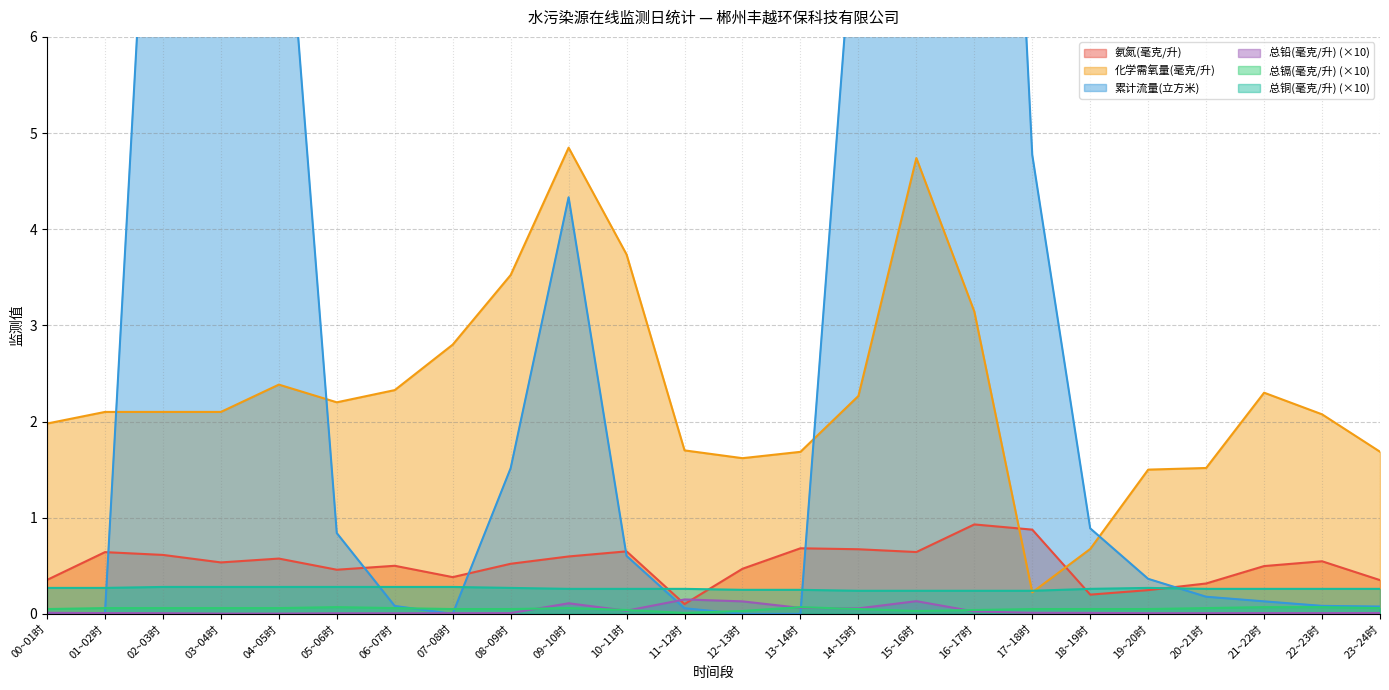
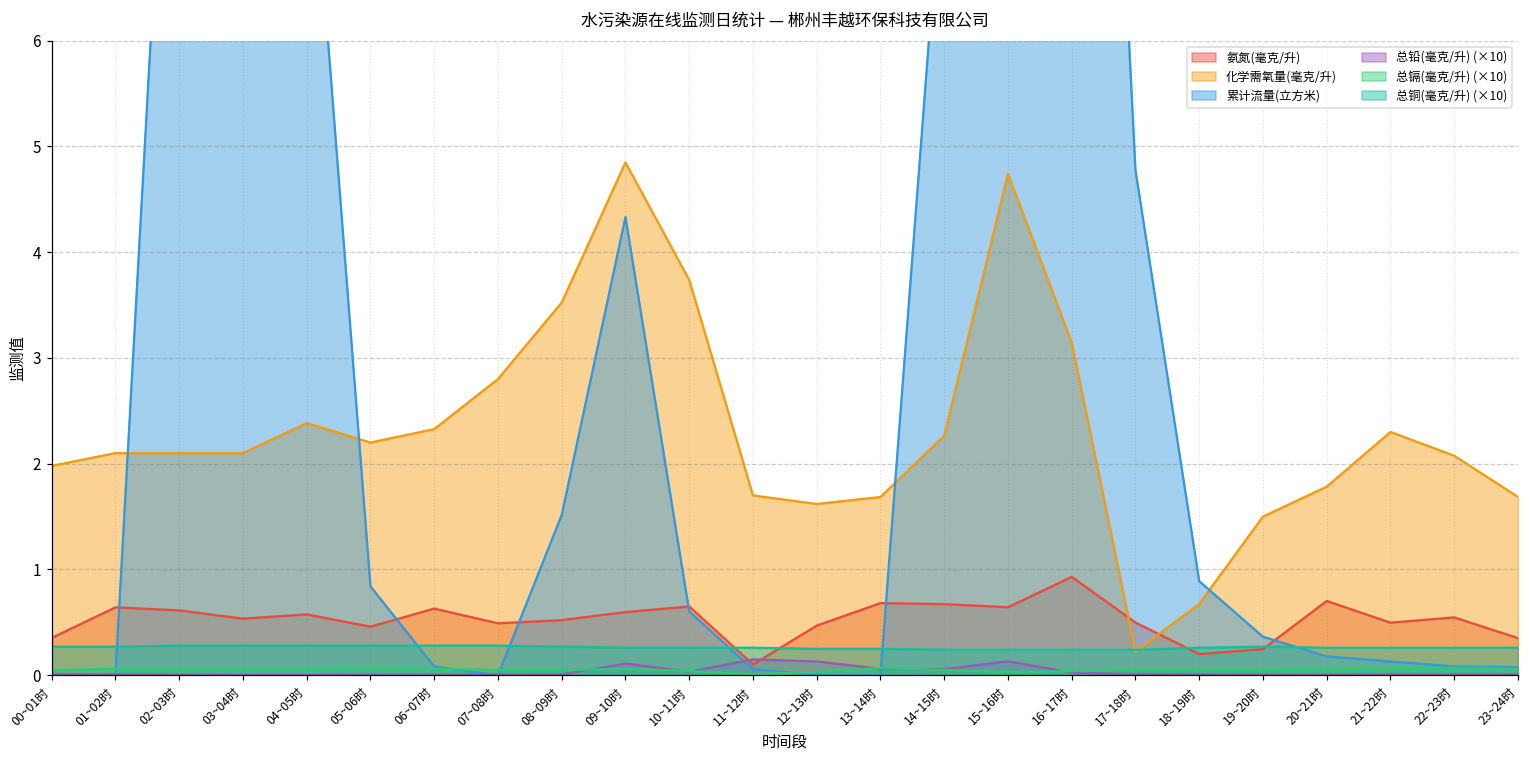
氨氮(毫克/升), 06~07时: 0.5 -> 0.6
氨氮(毫克/升), 07~08时: 0.4 -> 0.5
氨氮(毫克/升), 17~18时: 0.9 -> 0.5
氨氮(毫克/升), 20~21时: 0.3 -> 0.7
化学需氧量(毫克/升), 20~21时: 1.5 -> 1.8
